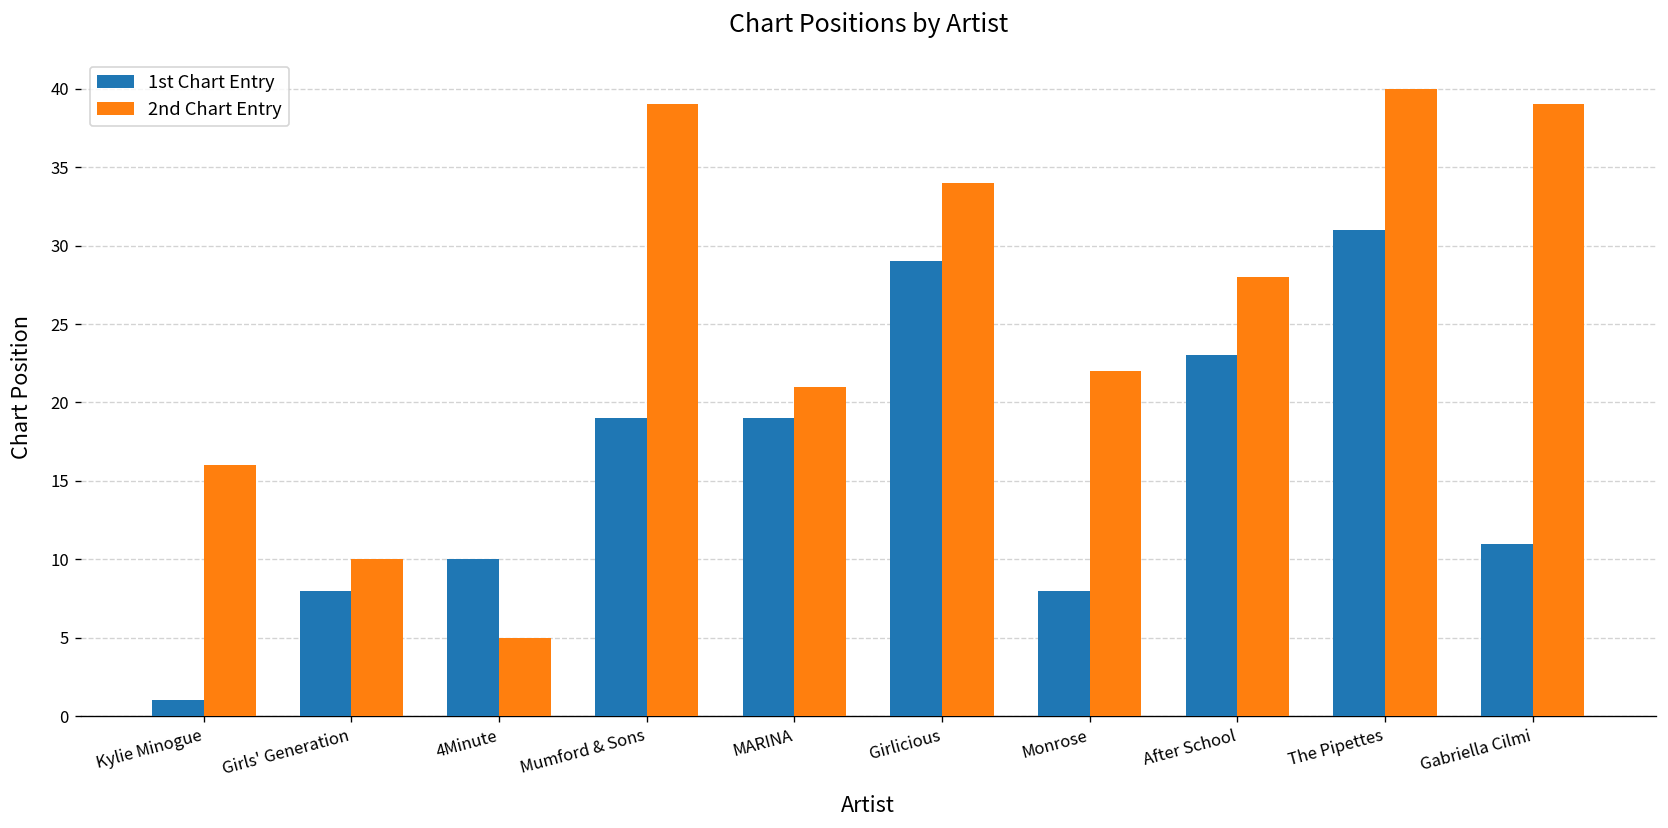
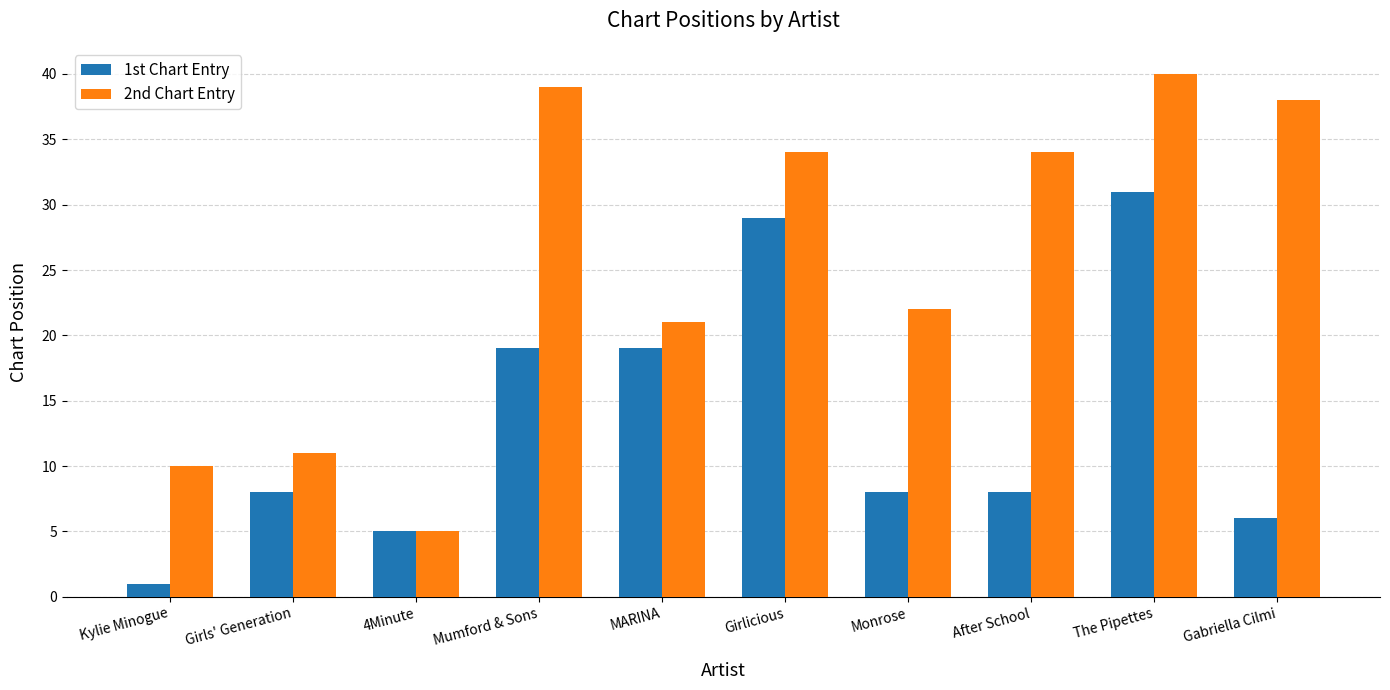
2nd Chart Entry, Kylie Minogue: 16 -> 10
2nd Chart Entry, Girls' Generation: 10 -> 11
1st Chart Entry, 4Minute: 10 -> 5
1st Chart Entry, After School: 23 -> 8
2nd Chart Entry, After School: 28 -> 34
1st Chart Entry, Gabriella Cilmi: 11 -> 6
2nd Chart Entry, Gabriella Cilmi: 39 -> 38
